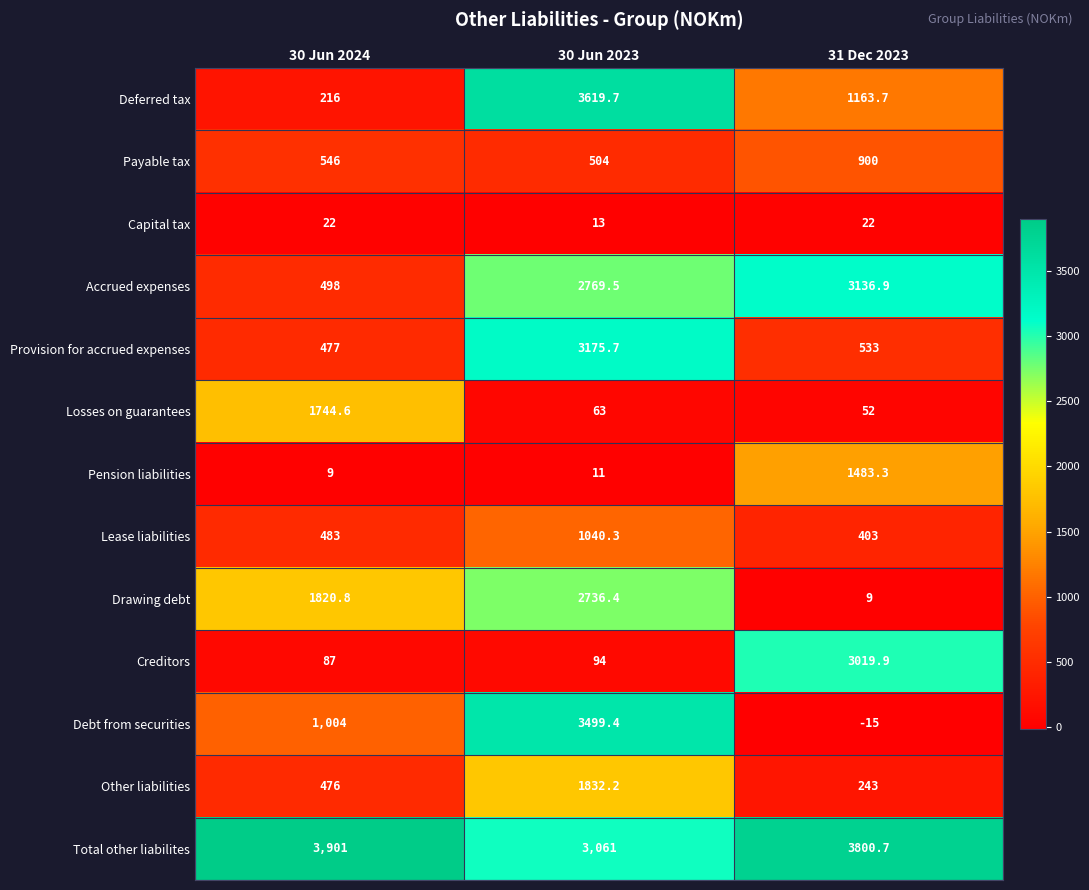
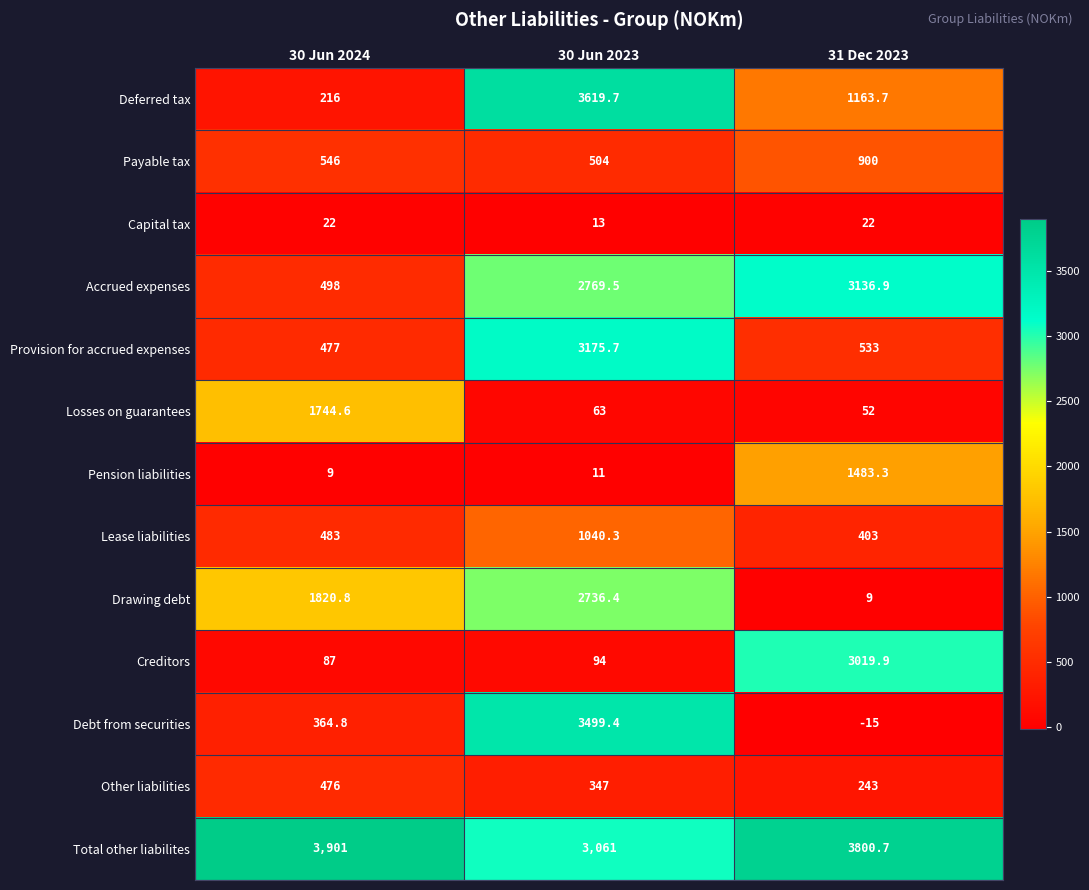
Debt from securities, 30 Jun 2024: 1,004 -> 364.8
Other liabilities, 30 Jun 2023: 1832.2 -> 347
